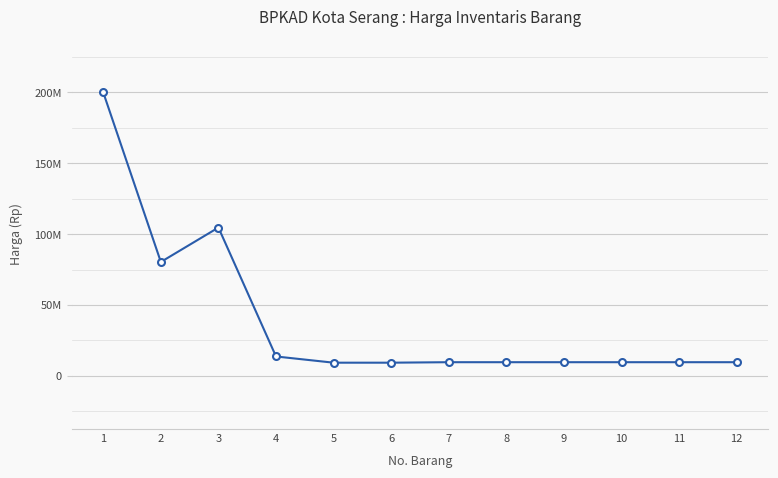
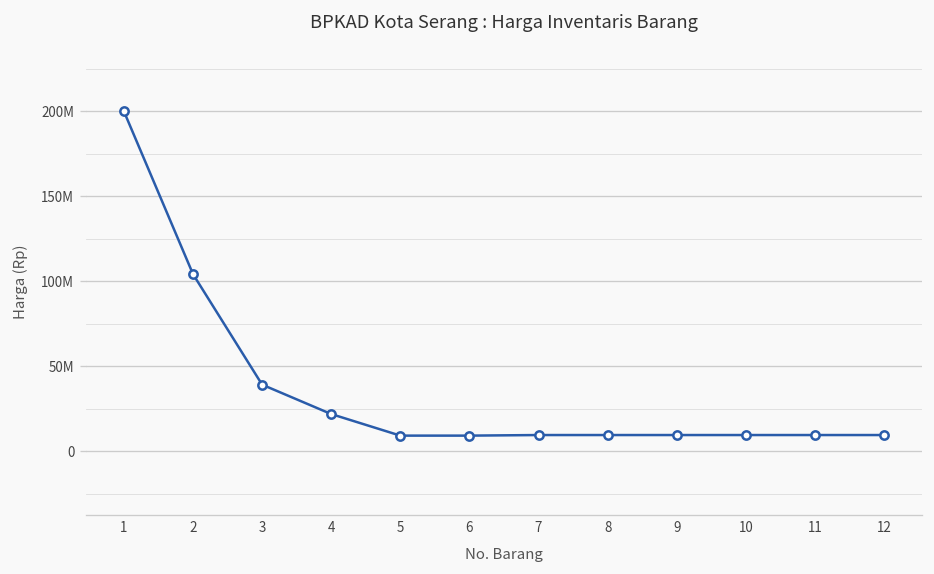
2: 80000000 -> 104000000
3: 105000000 -> 39000000
4: 14000000 -> 22000000
